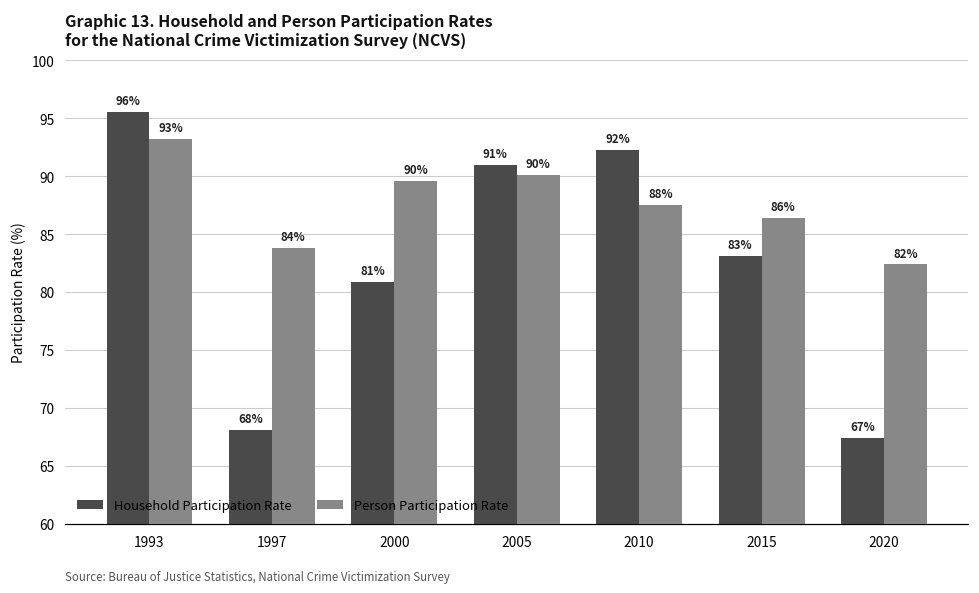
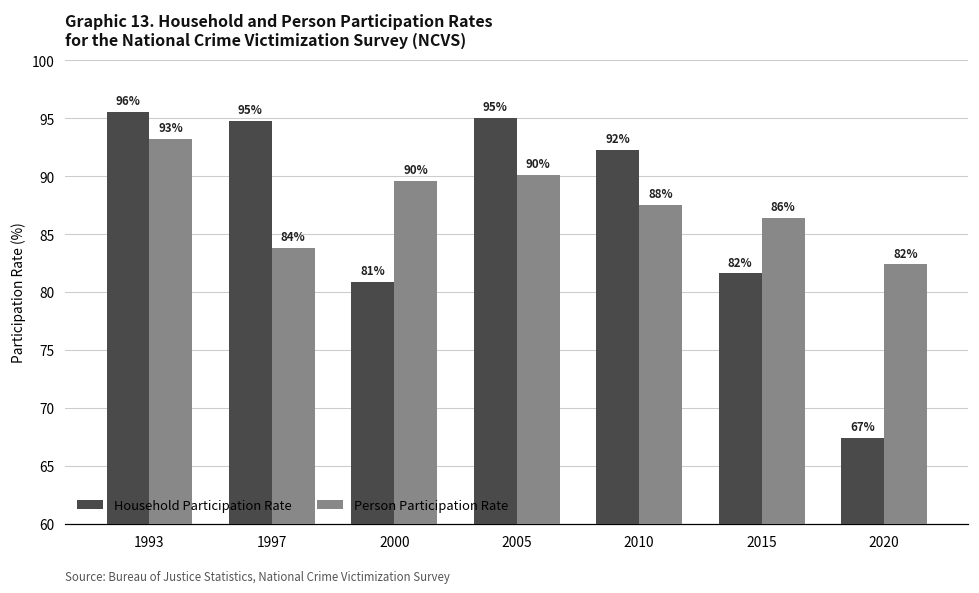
Household Participation Rate, 1997: 68% -> 95%
Household Participation Rate, 2005: 91% -> 95%
Household Participation Rate, 2015: 83% -> 82%
